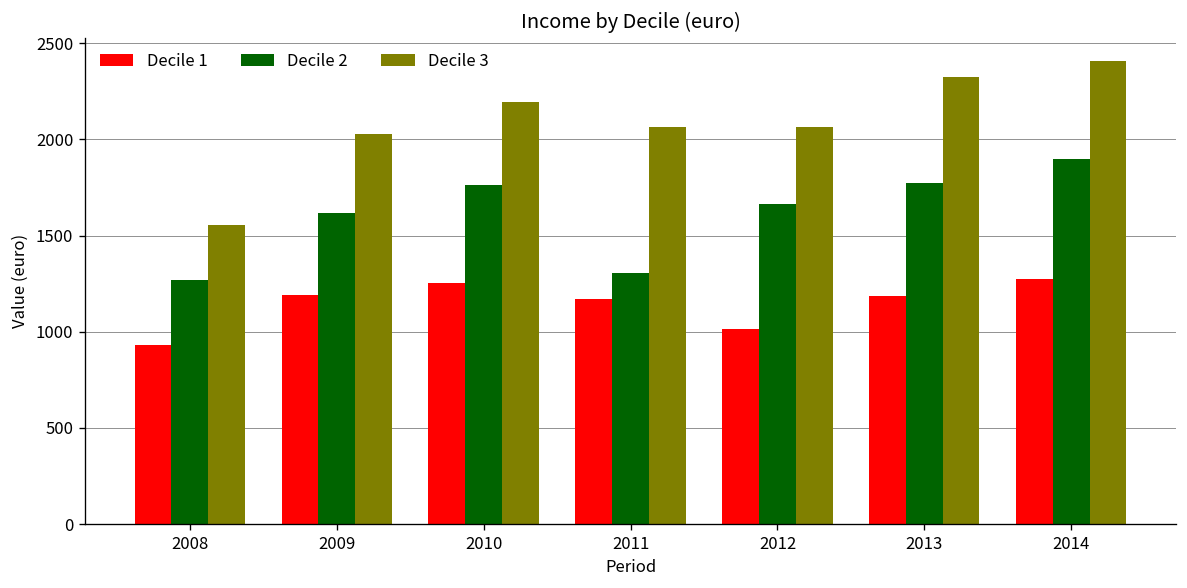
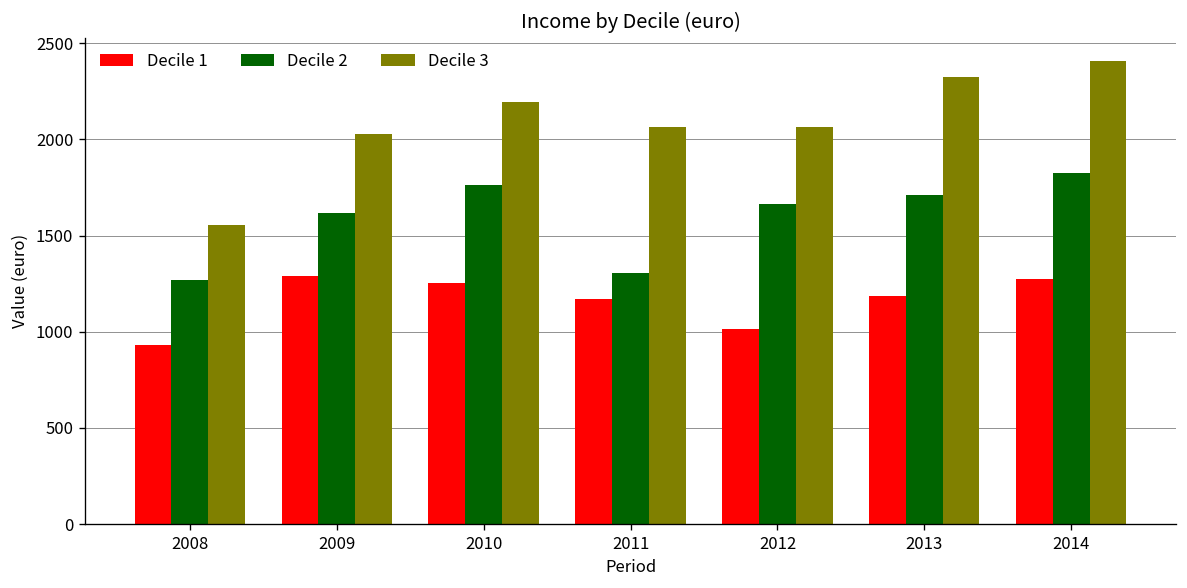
Decile 1, 2009: 1190 -> 1290
Decile 2, 2013: 1770 -> 1710
Decile 2, 2014: 1900 -> 1830
